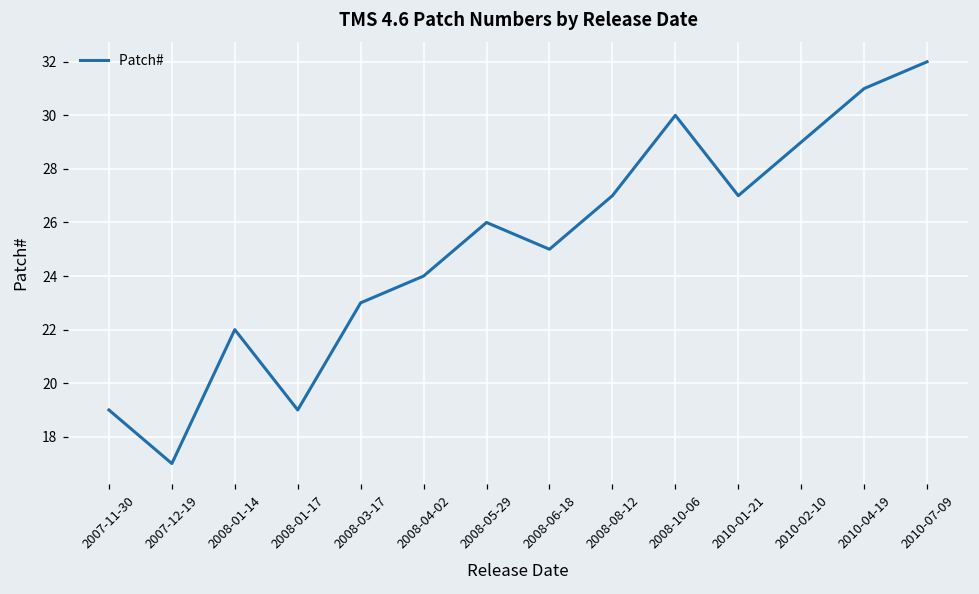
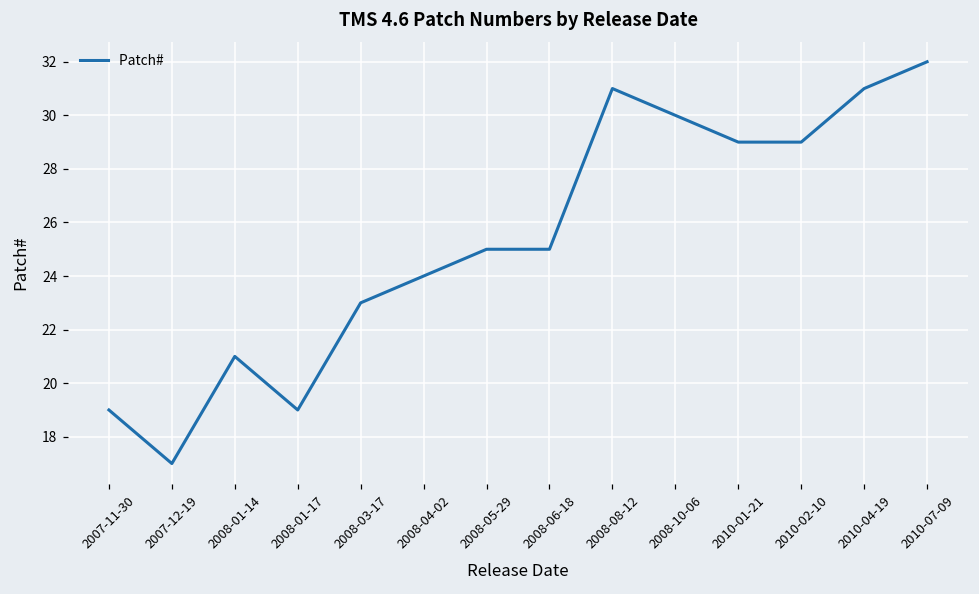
2008-01-14: 22 -> 21
2008-05-29: 26 -> 25
2008-08-12: 27 -> 31
2010-01-21: 27 -> 29
